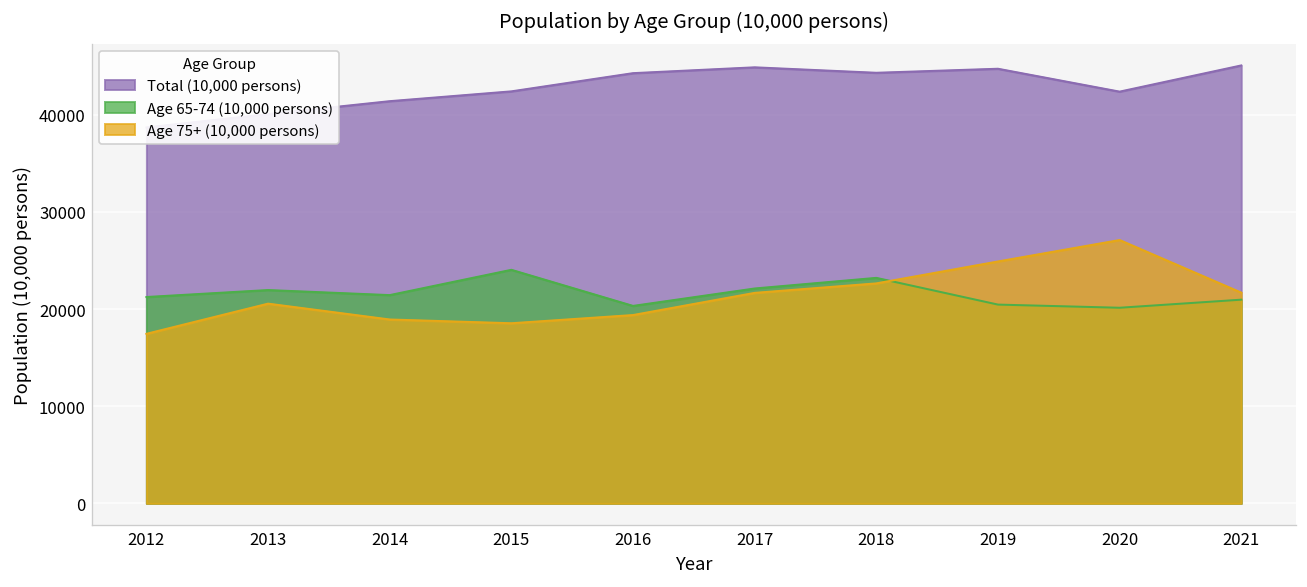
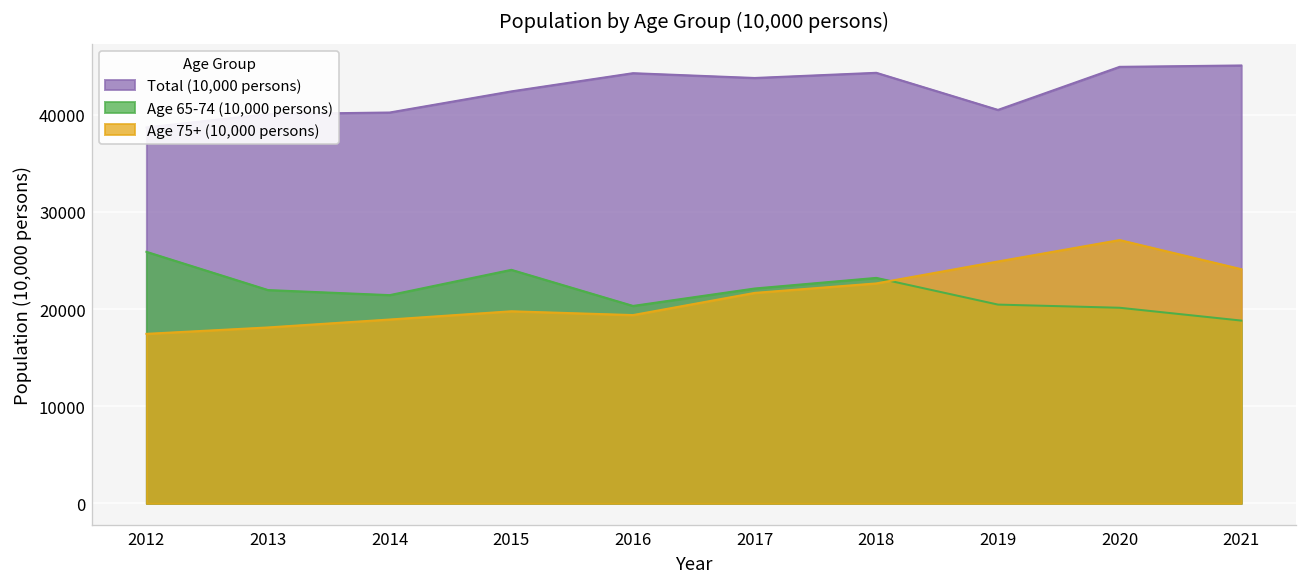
Age 65-74 (10,000 persons), 2012: 21000 -> 26000
Age 75+ (10,000 persons), 2013: 21000 -> 18000
Total (10,000 persons), 2014: 41000 -> 40000
Age 75+ (10,000 persons), 2015: 19000 -> 20000
Total (10,000 persons), 2017: 45000 -> 44000
Total (10,000 persons), 2019: 45000 -> 41000
Total (10,000 persons), 2020: 42000 -> 45000
Age 65-74 (10,000 persons), 2021: 21000 -> 19000
Age 75+ (10,000 persons), 2021: 22000 -> 24000
